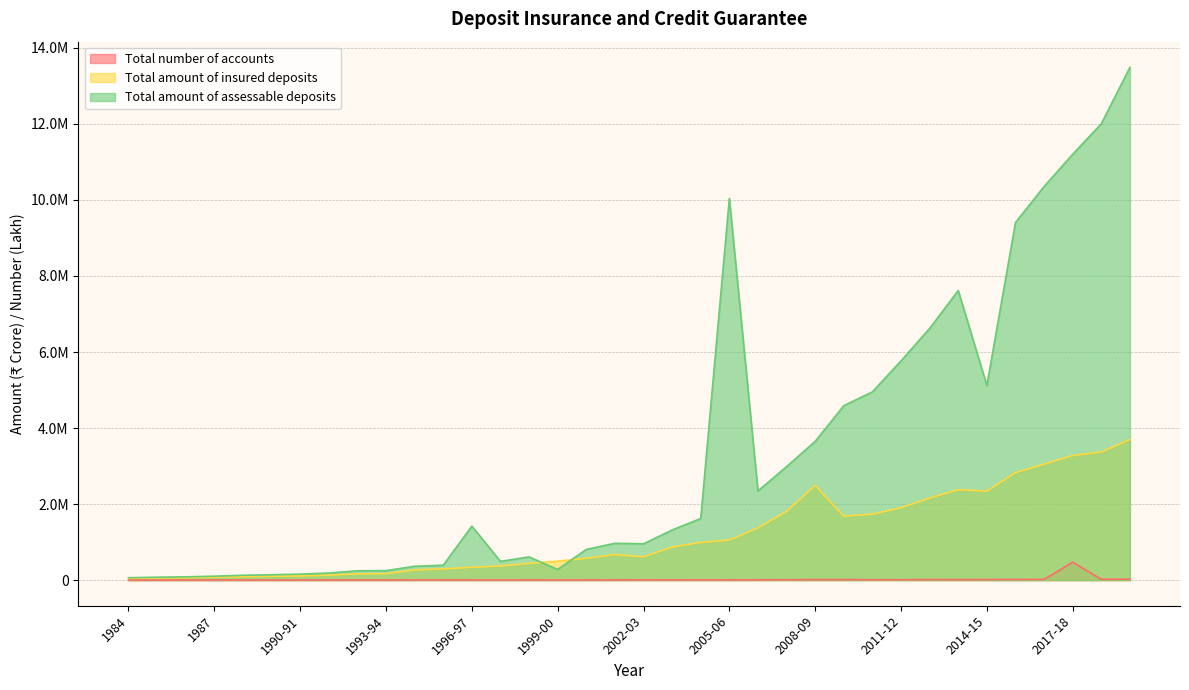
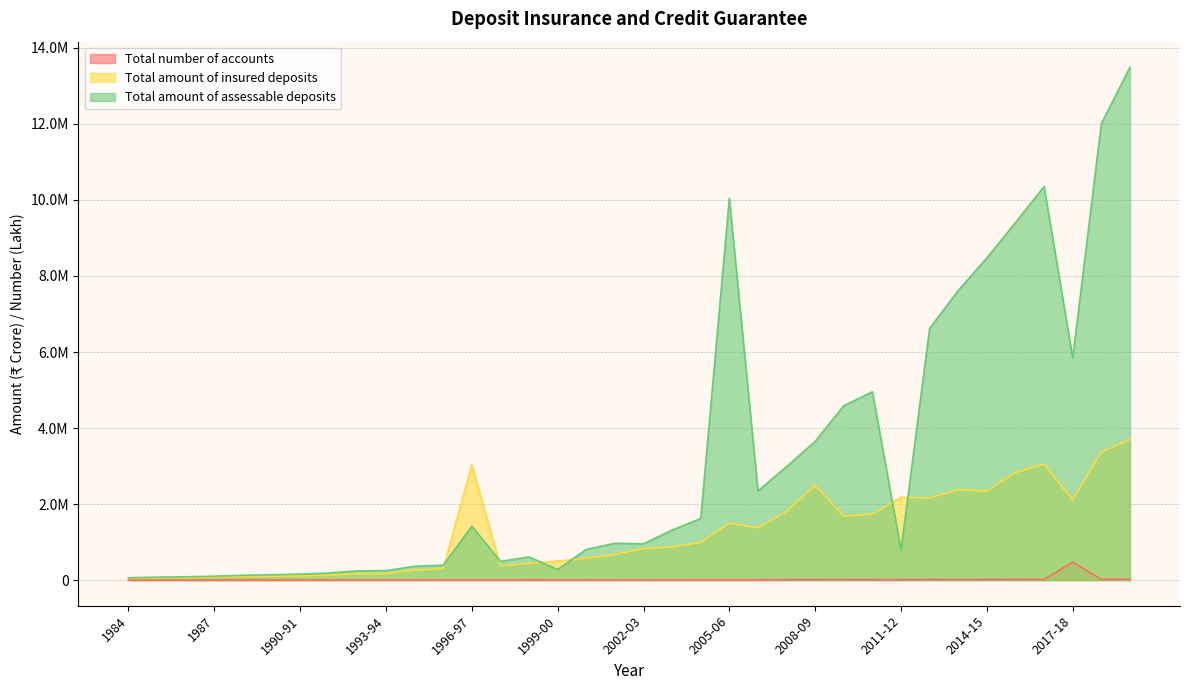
Total amount of insured deposits, 1996-97: 300000 -> 3000000
Total amount of insured deposits, 2002-03: 600000 -> 800000
Total amount of insured deposits, 2005-06: 1100000 -> 1500000
Total amount of insured deposits, 2011-12: 1900000 -> 2200000
Total amount of assessable deposits, 2011-12: 5800000 -> 800000
Total amount of assessable deposits, 2014-15: 5100000 -> 8500000
Total amount of insured deposits, 2017-18: 3300000 -> 2100000
Total amount of assessable deposits, 2017-18: 11200000 -> 5800000
